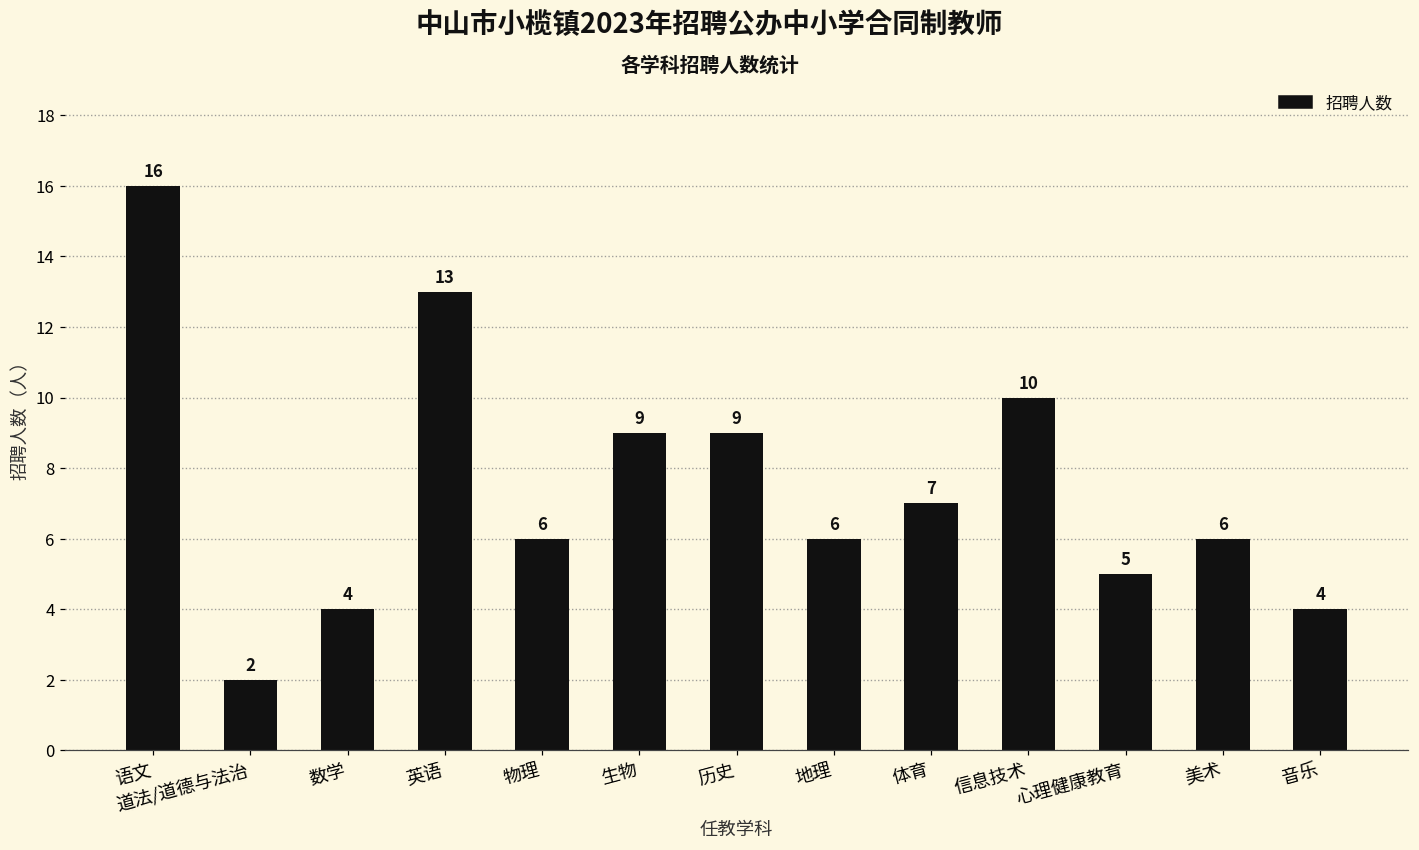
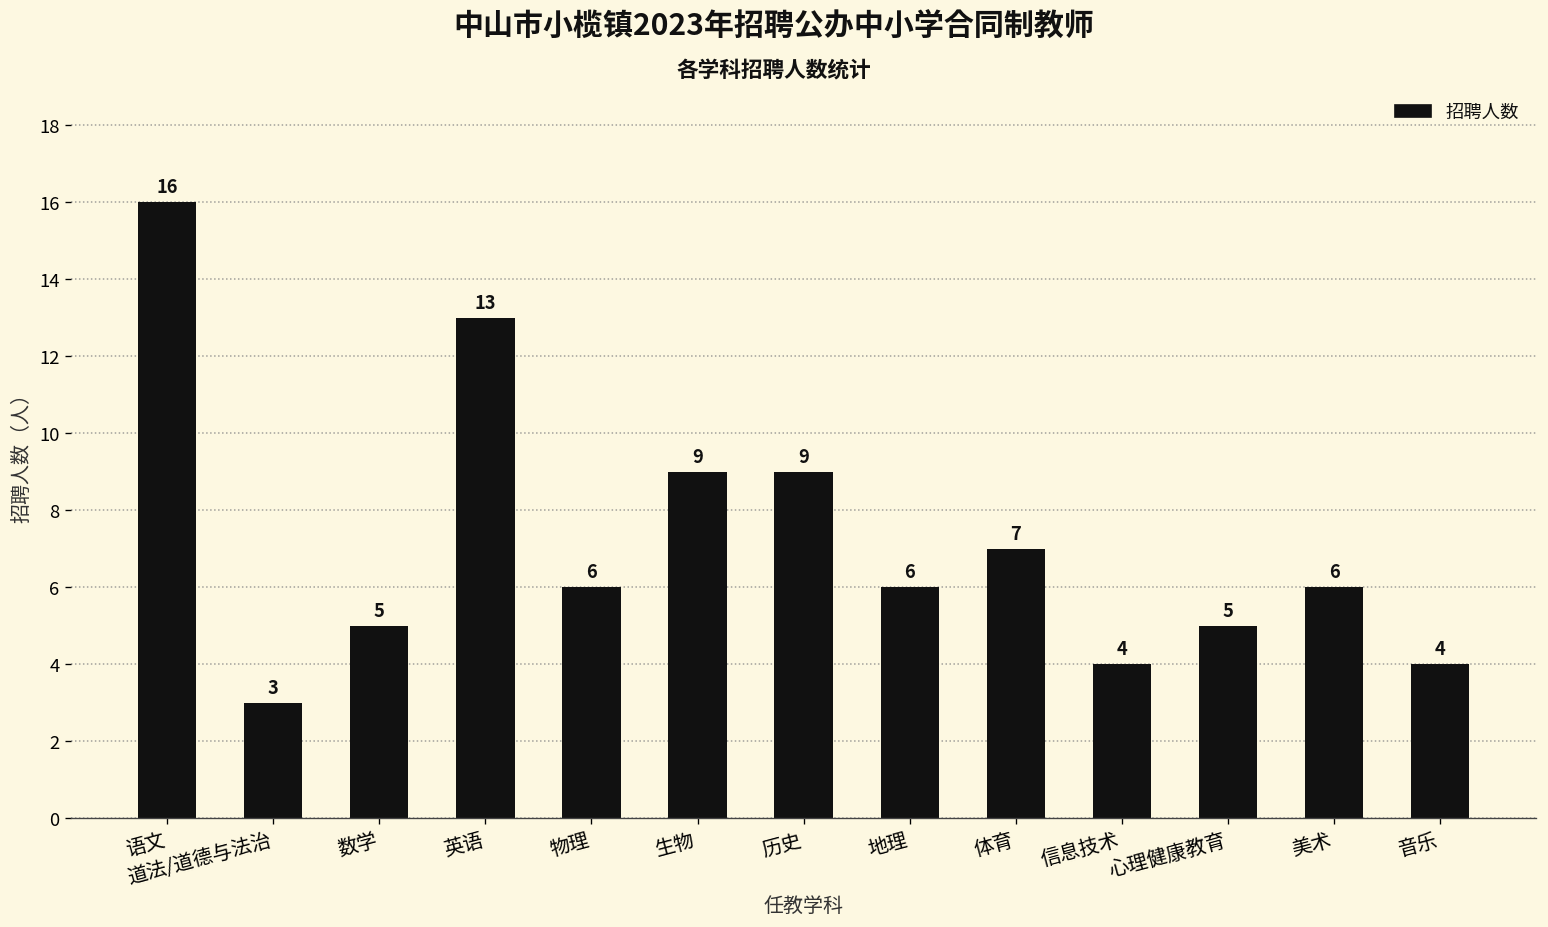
道法/道德与法治: 2 -> 3
数学: 4 -> 5
信息技术: 10 -> 4
